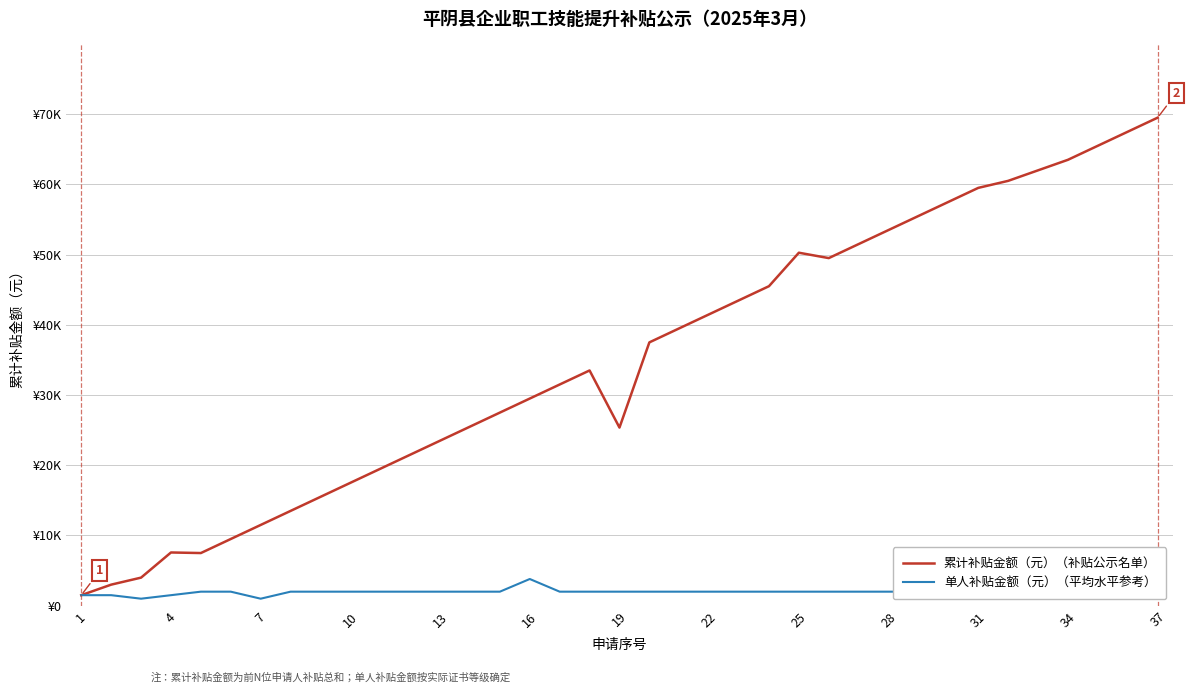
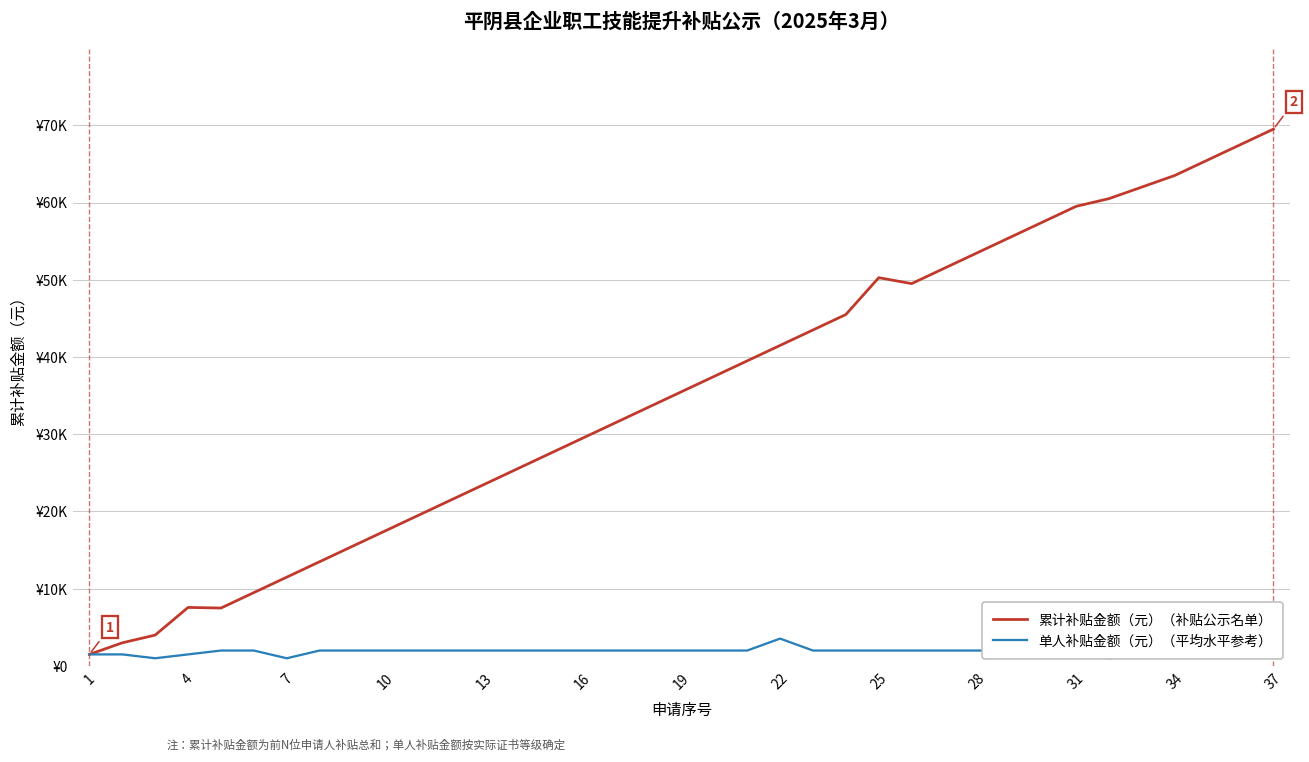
单人补贴金额（元）（平均水平参考）, 16: ¥4000 -> ¥2000
累计补贴金额（元）（补贴公示名单）, 19: ¥25000 -> ¥36000
单人补贴金额（元）（平均水平参考）, 22: ¥2000 -> ¥4000
